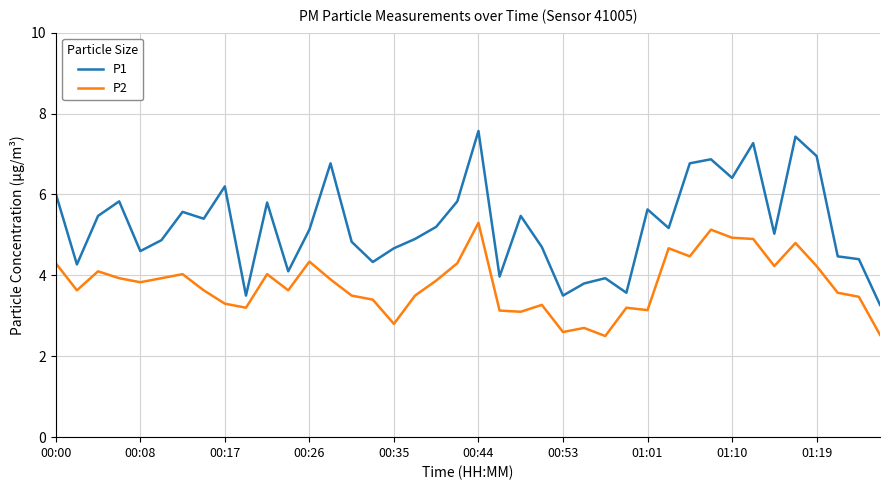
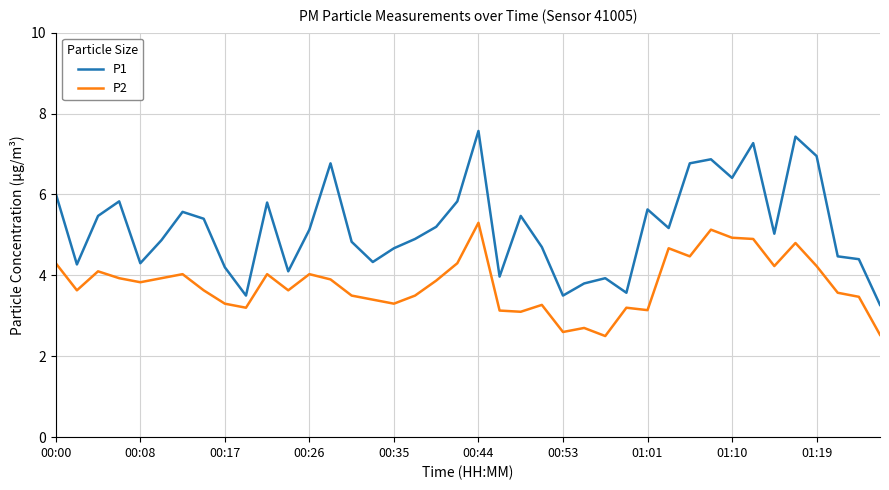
P1, 00:08: 4.6 -> 4.3
P1, 00:17: 6.2 -> 4.2
P2, 00:26: 4.3 -> 4.0
P2, 00:35: 2.8 -> 3.3
